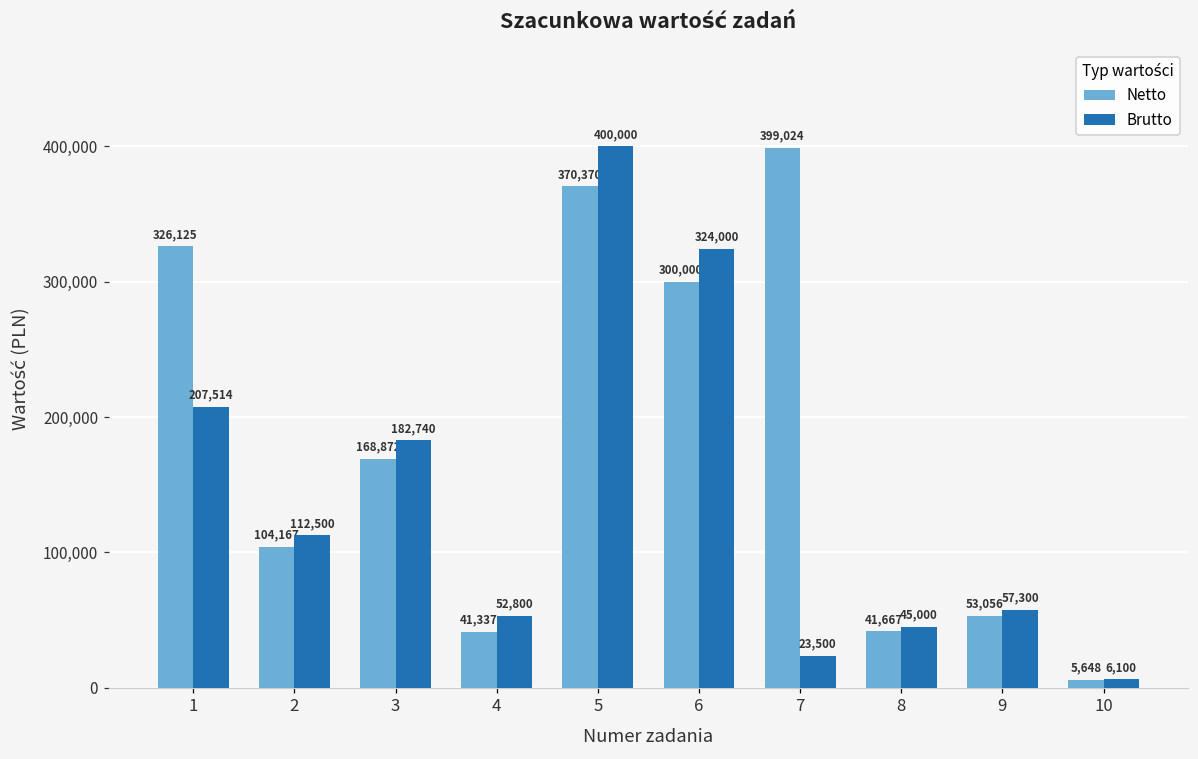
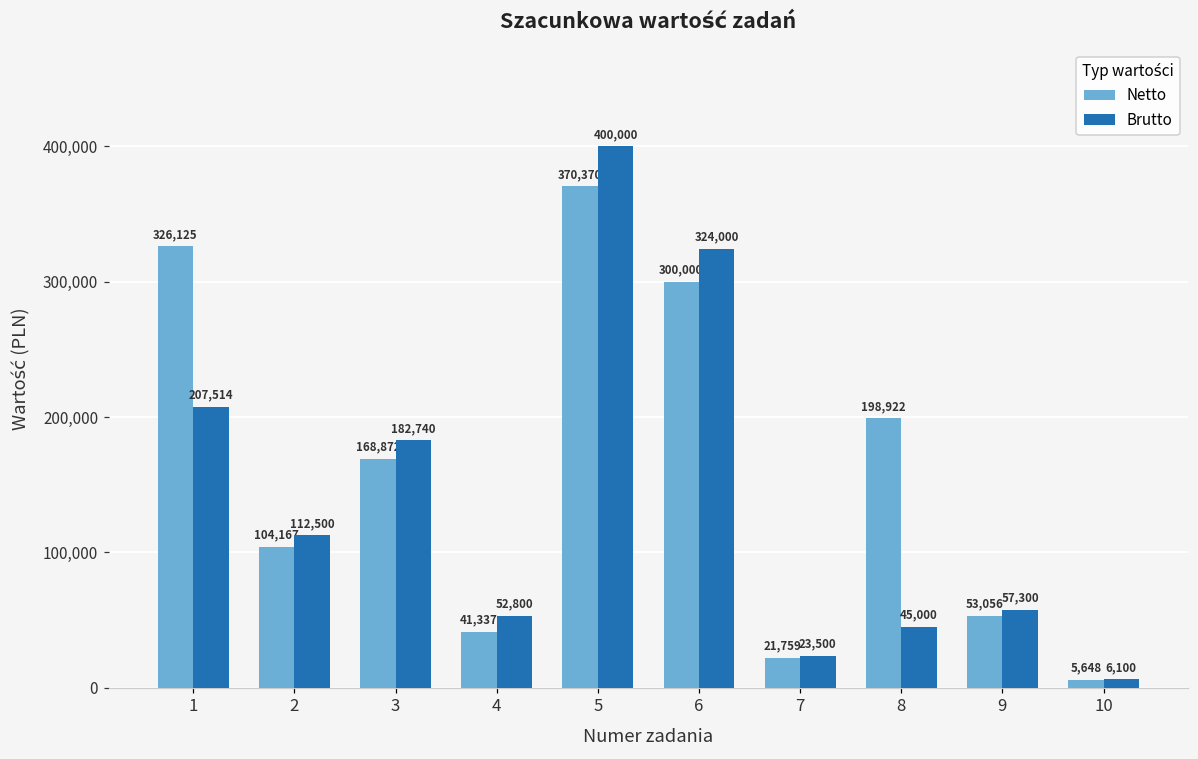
Netto, 7: 399,024 -> 21,759
Netto, 8: 41,667 -> 198,922
